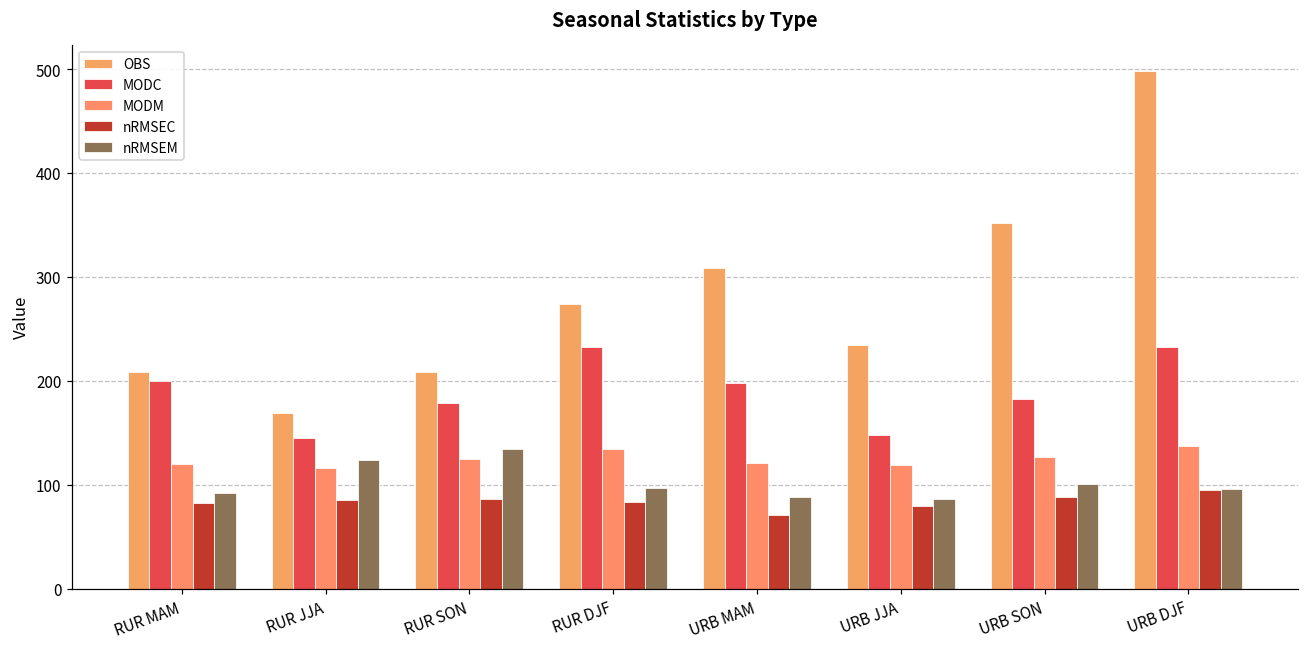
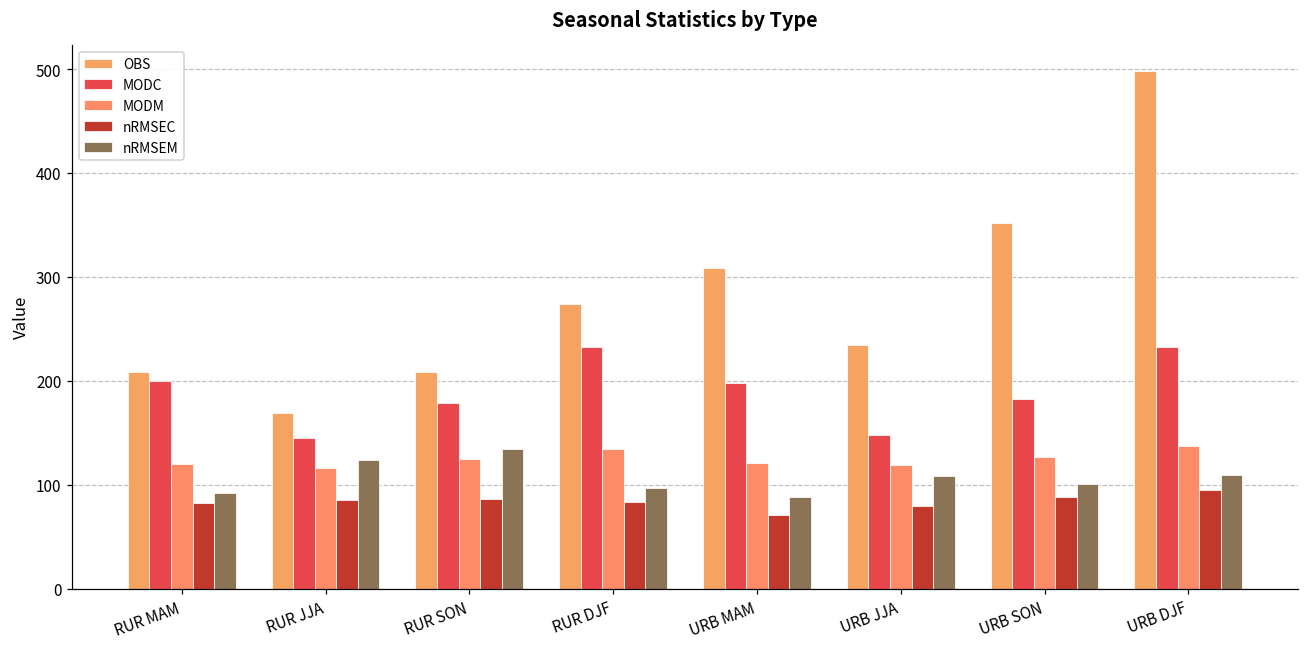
nRMSEM, URB JJA: 90 -> 110
nRMSEM, URB DJF: 100 -> 110
